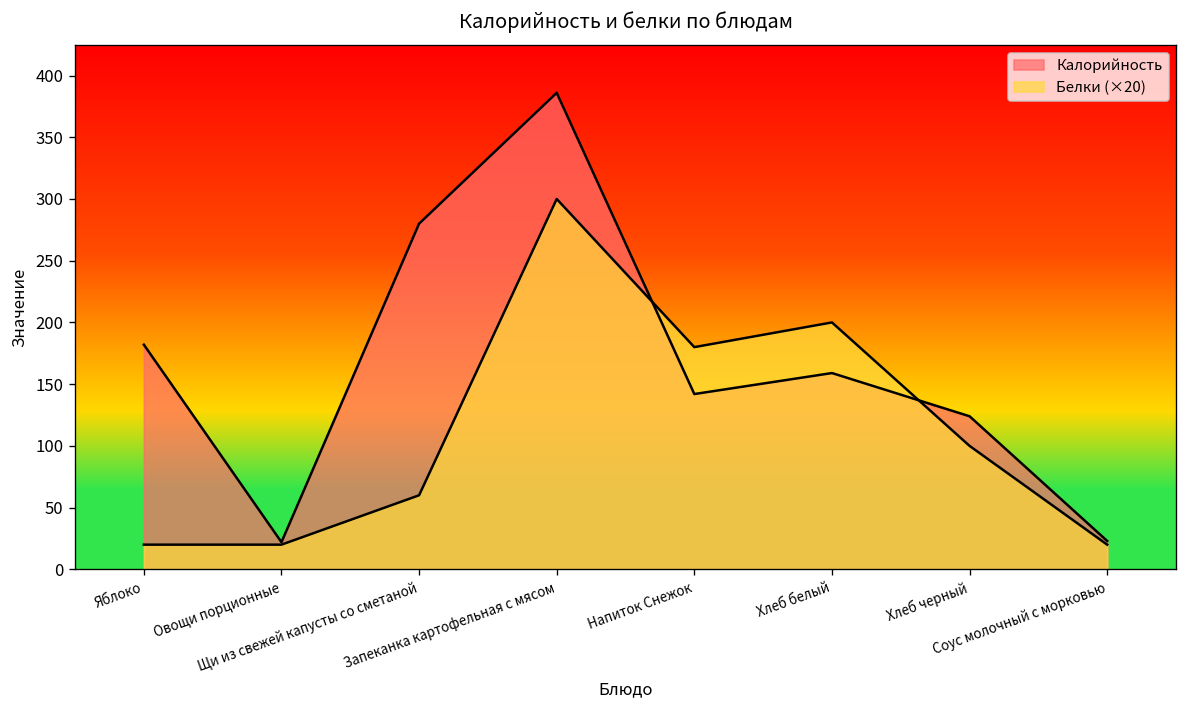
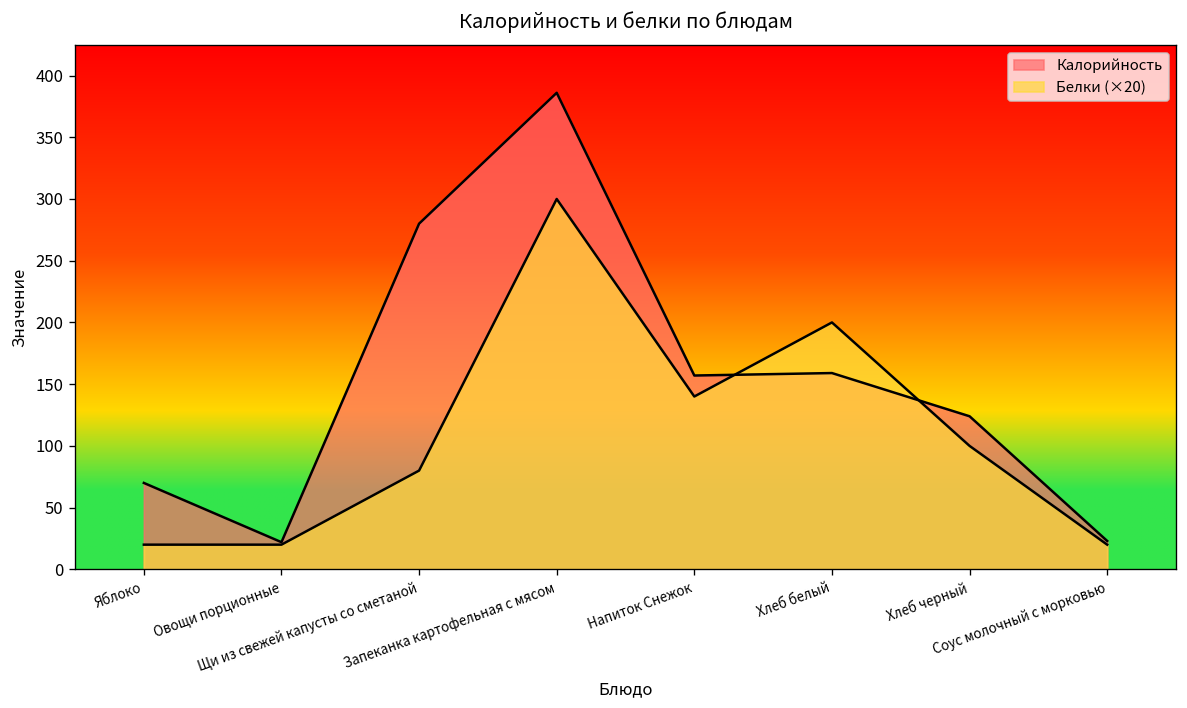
Калорийность, Яблоко: 182 -> 70
Белки (×20), Щи из свежей капусты со сметаной: 60 -> 80
Калорийность, Напиток Снежок: 142 -> 157
Белки (×20), Напиток Снежок: 180 -> 140
